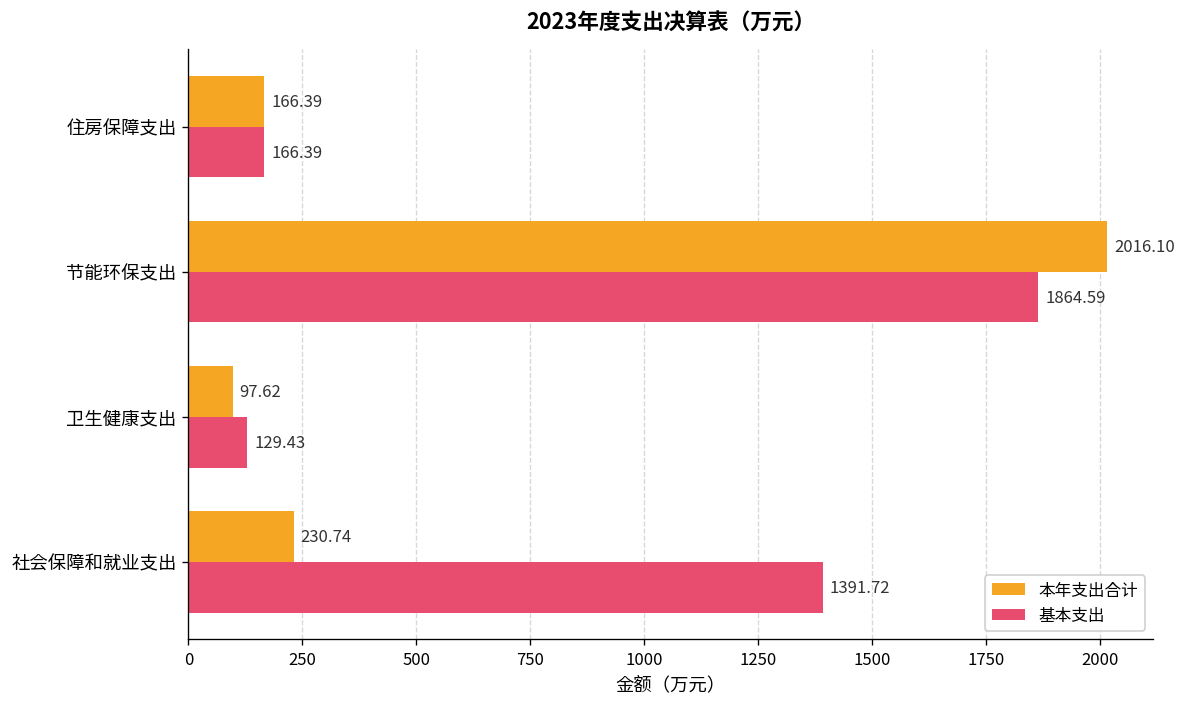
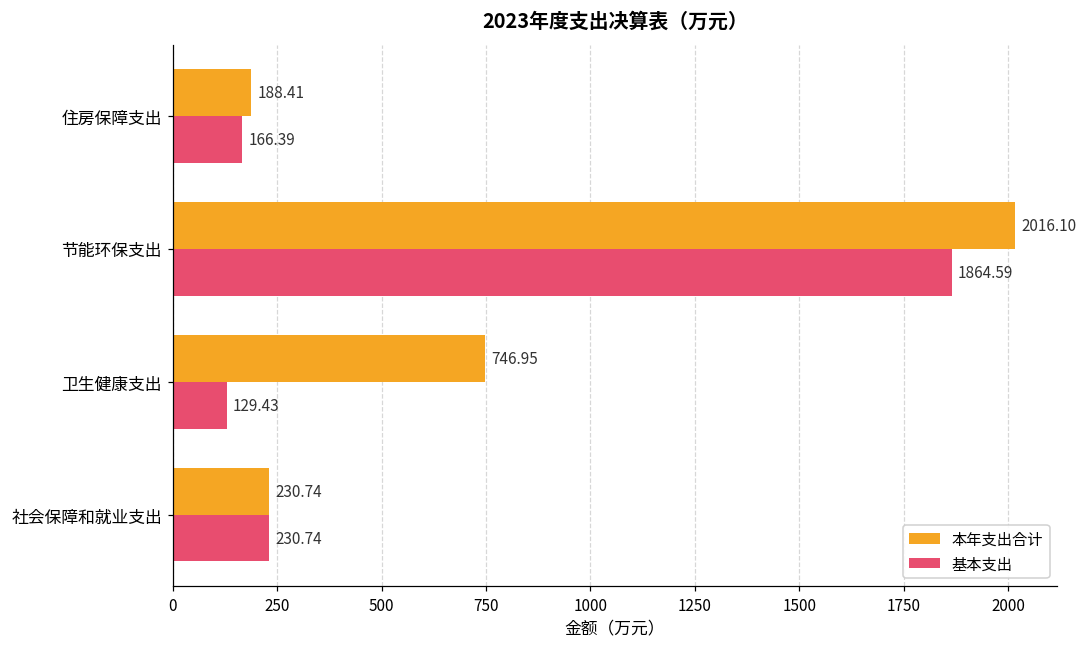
本年支出合计, 住房保障支出: 166.39 -> 188.41
本年支出合计, 卫生健康支出: 97.62 -> 746.95
基本支出, 社会保障和就业支出: 1391.72 -> 230.74
